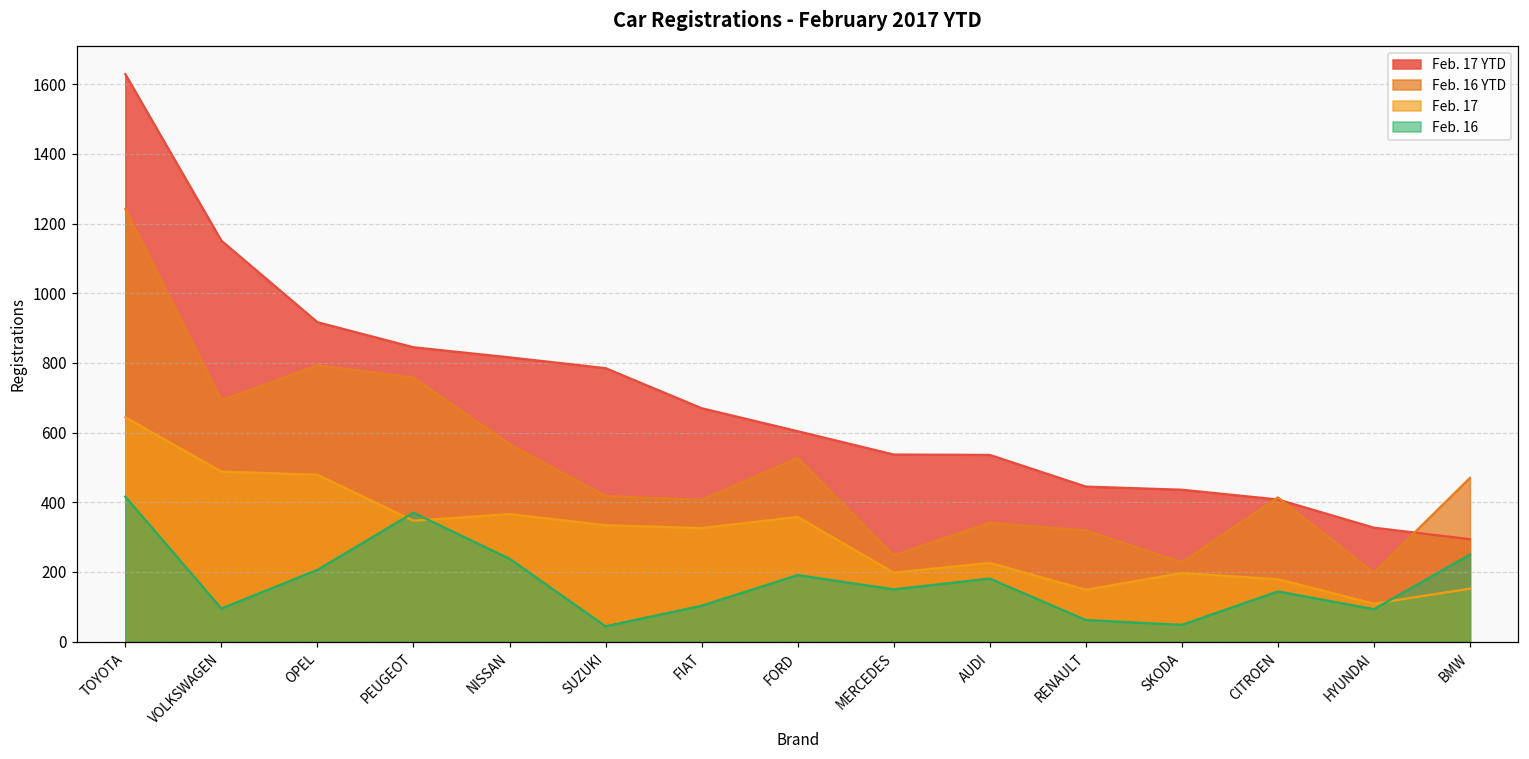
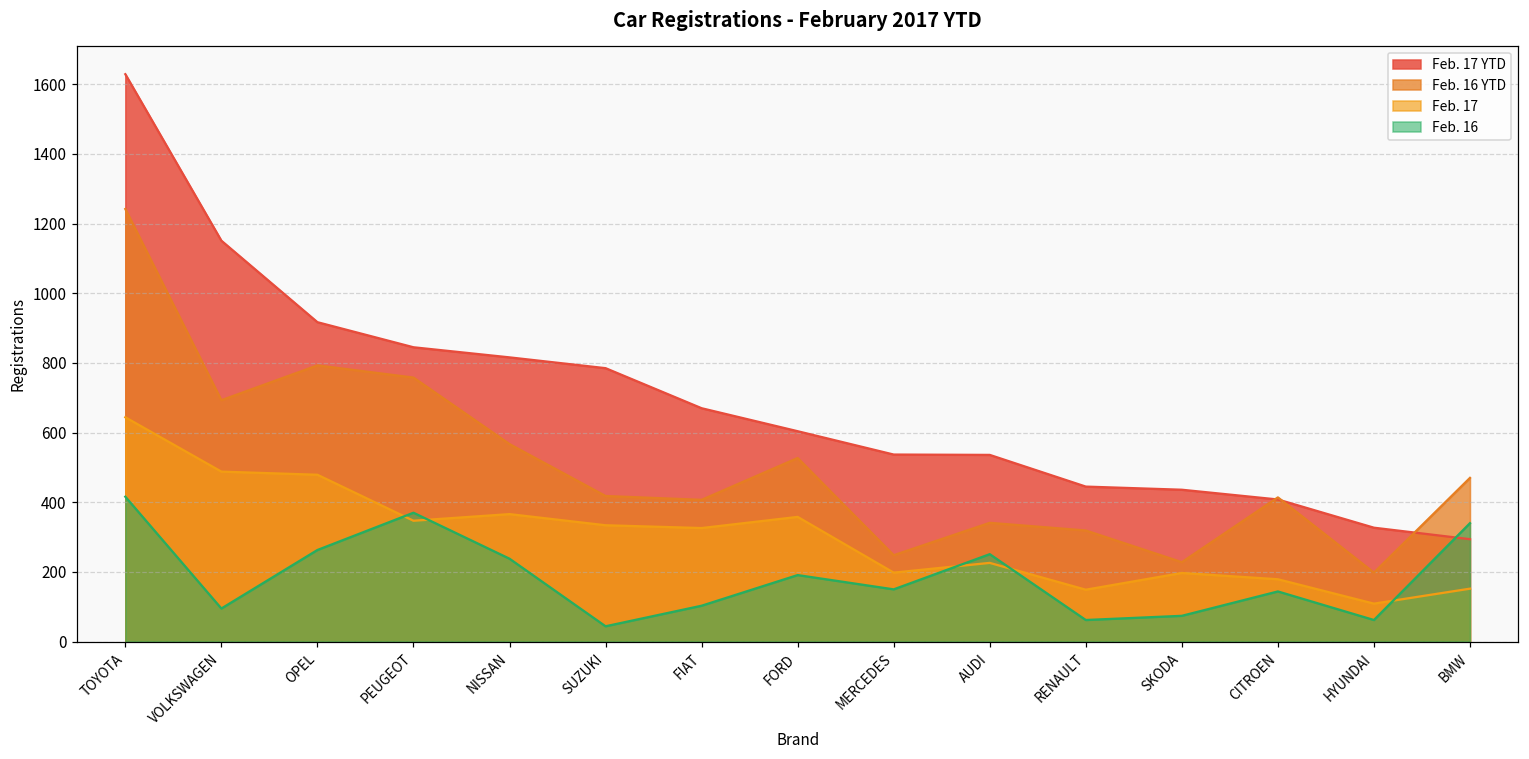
Feb. 16, OPEL: 210 -> 260
Feb. 16, AUDI: 180 -> 250
Feb. 16, SKODA: 50 -> 70
Feb. 16, HYUNDAI: 90 -> 60
Feb. 16, BMW: 250 -> 340
